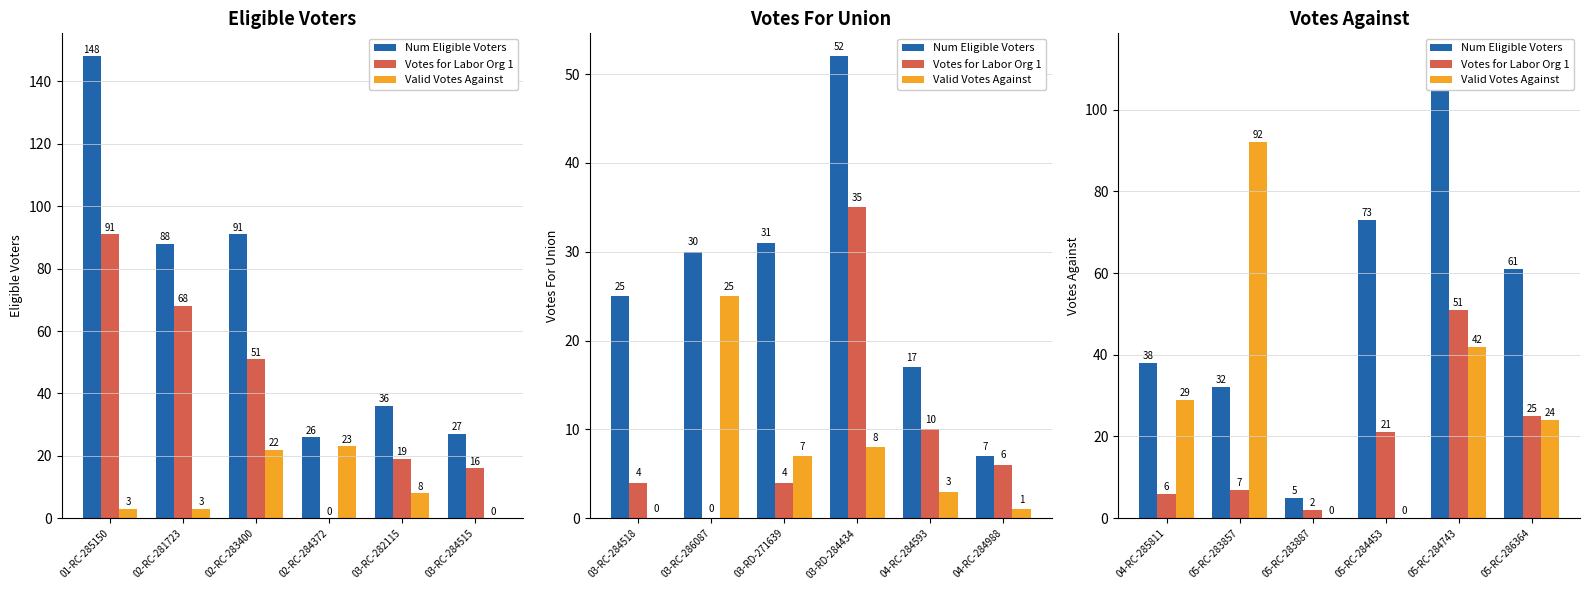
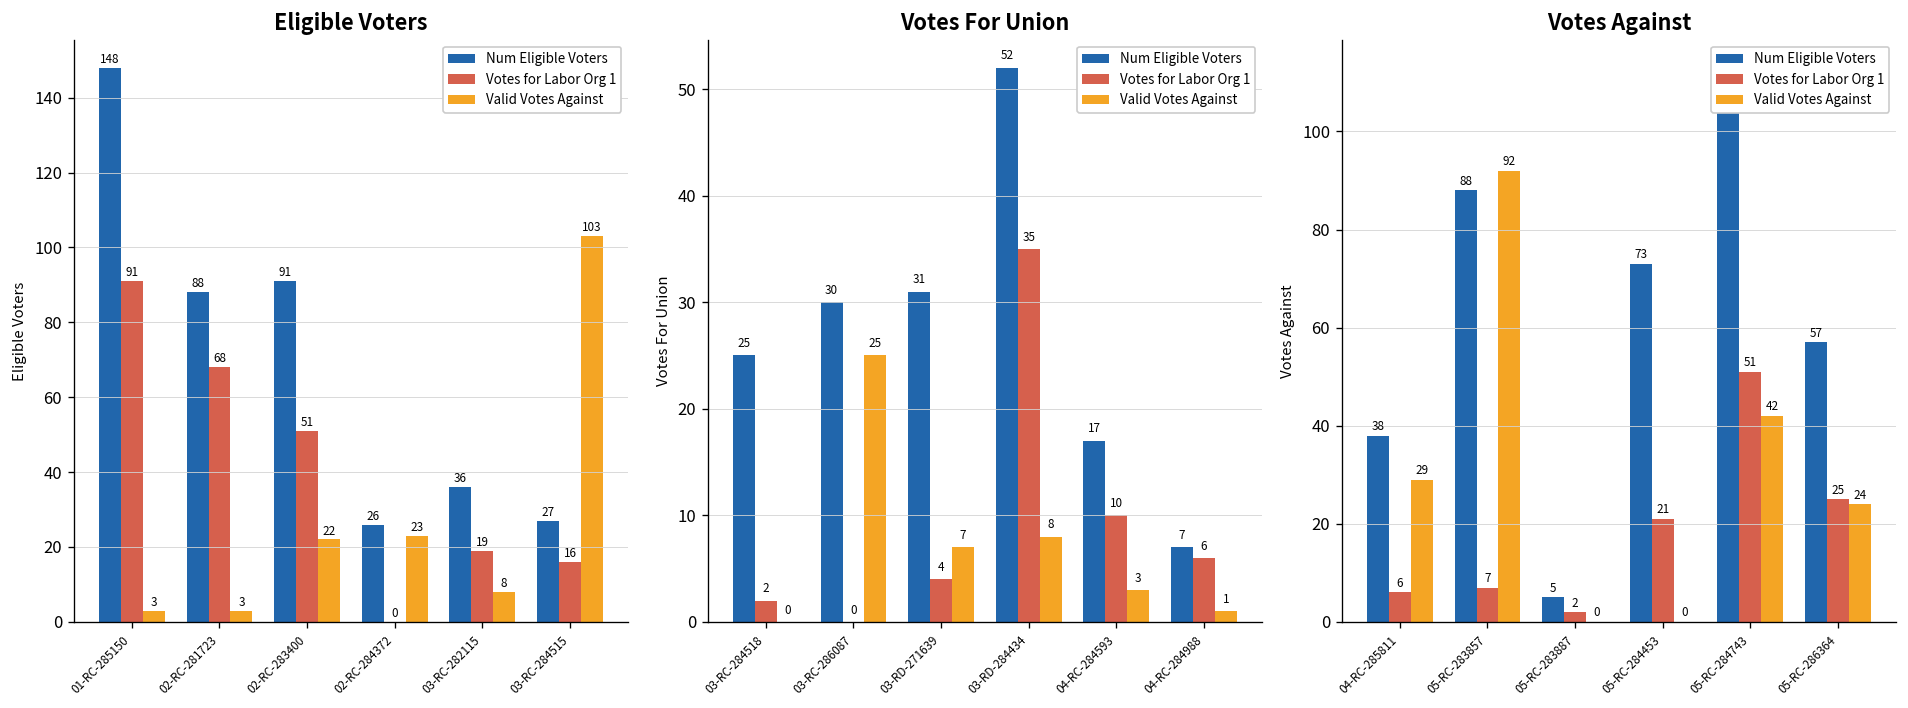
Eligible Voters, Valid Votes Against, 03-RC-284515: 0 -> 103
Votes For Union, Votes for Labor Org 1, 03-RC-284518: 4 -> 2
Votes Against, Num Eligible Voters, 05-RC-283857: 32 -> 88
Votes Against, Num Eligible Voters, 05-RC-286364: 61 -> 57
